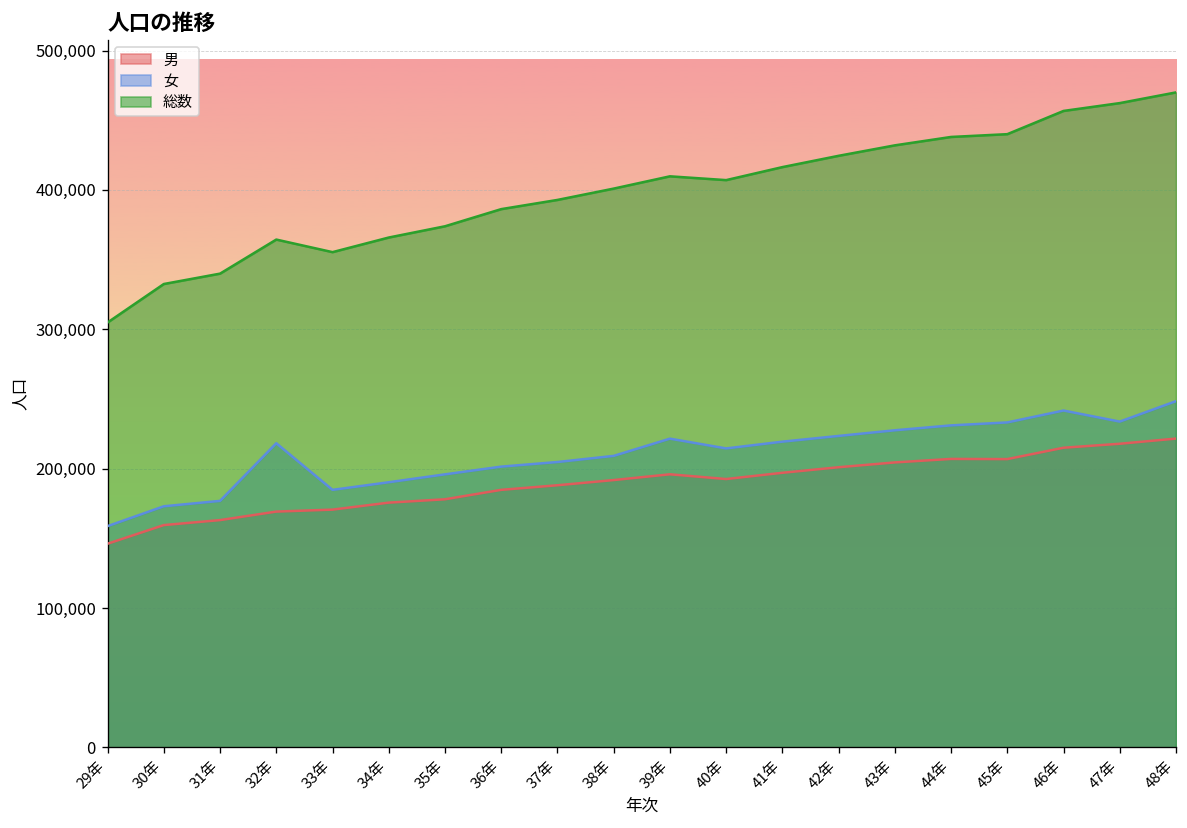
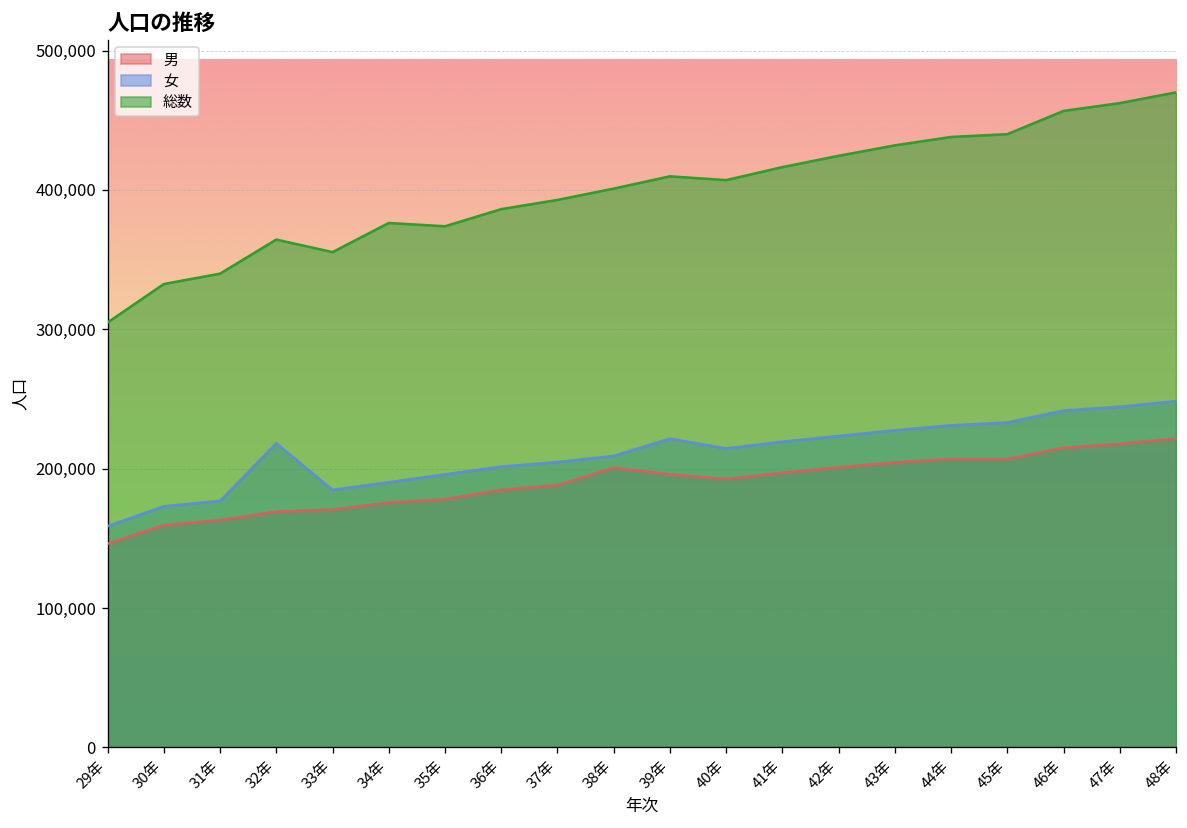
総数, 34年: 366,000 -> 376,000
男, 38年: 192,000 -> 201,000
女, 47年: 234,000 -> 244,000
